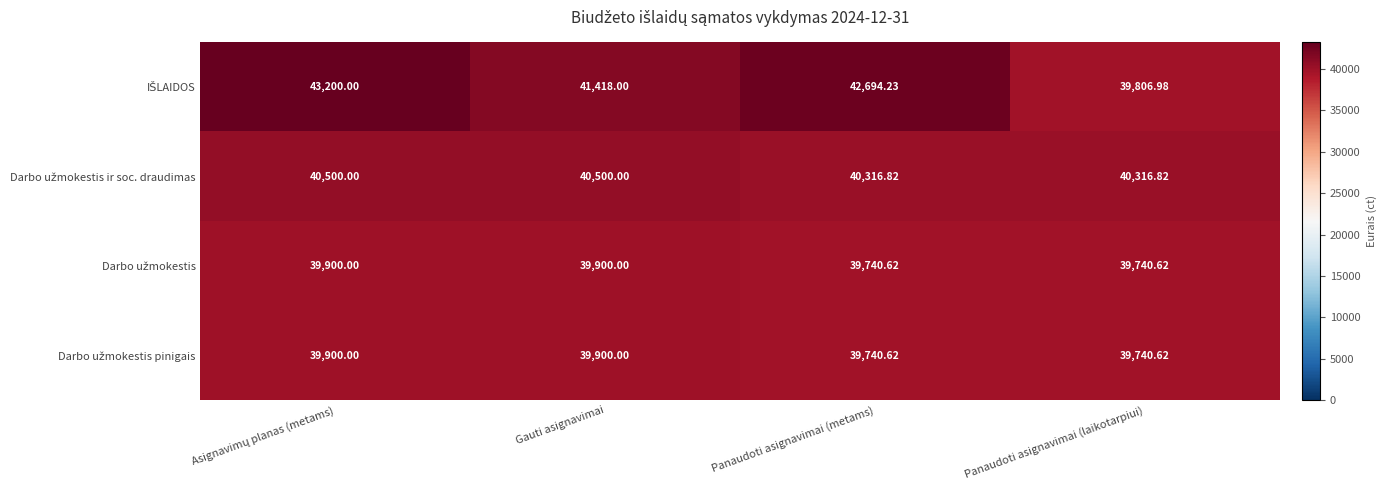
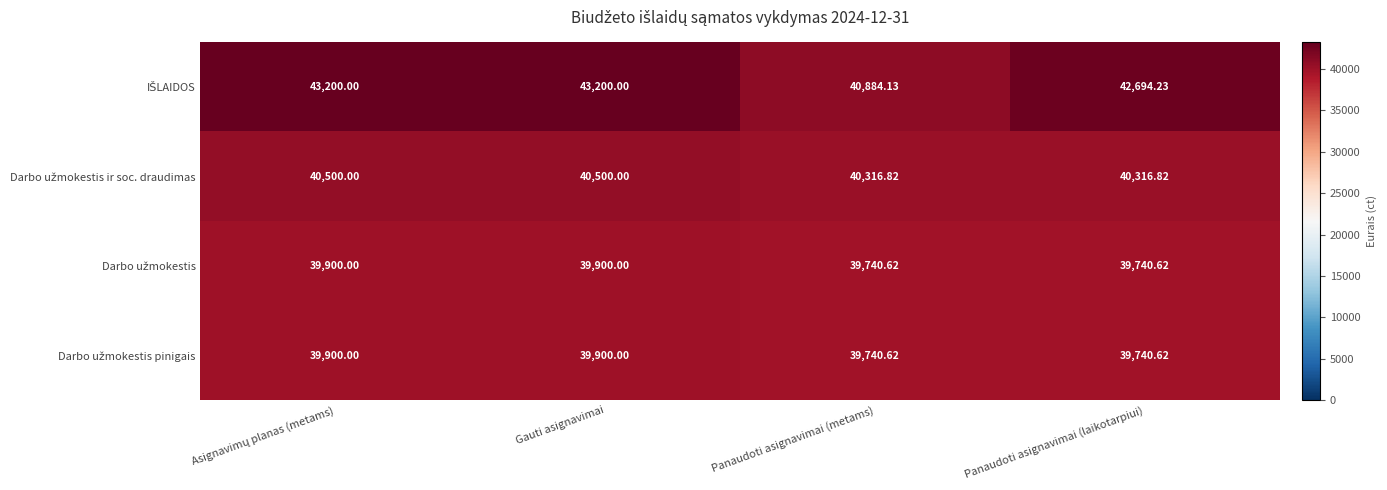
IŠLAIDOS, Gauti asignavimai: 41,418.00 -> 43,200.00
IŠLAIDOS, Panaudoti asignavimai (metams): 42,694.23 -> 40,884.13
IŠLAIDOS, Panaudoti asignavimai (laikotarpiui): 39,806.98 -> 42,694.23
